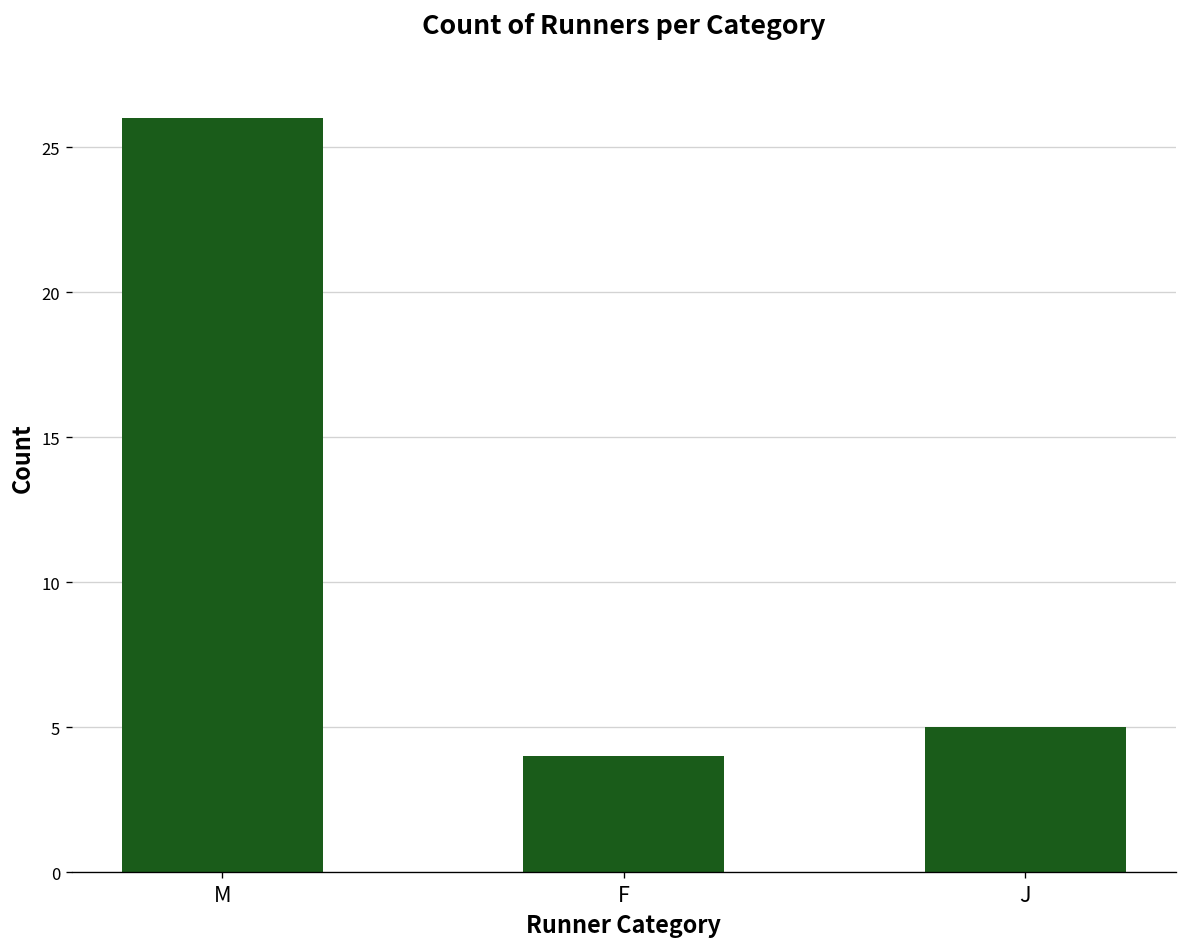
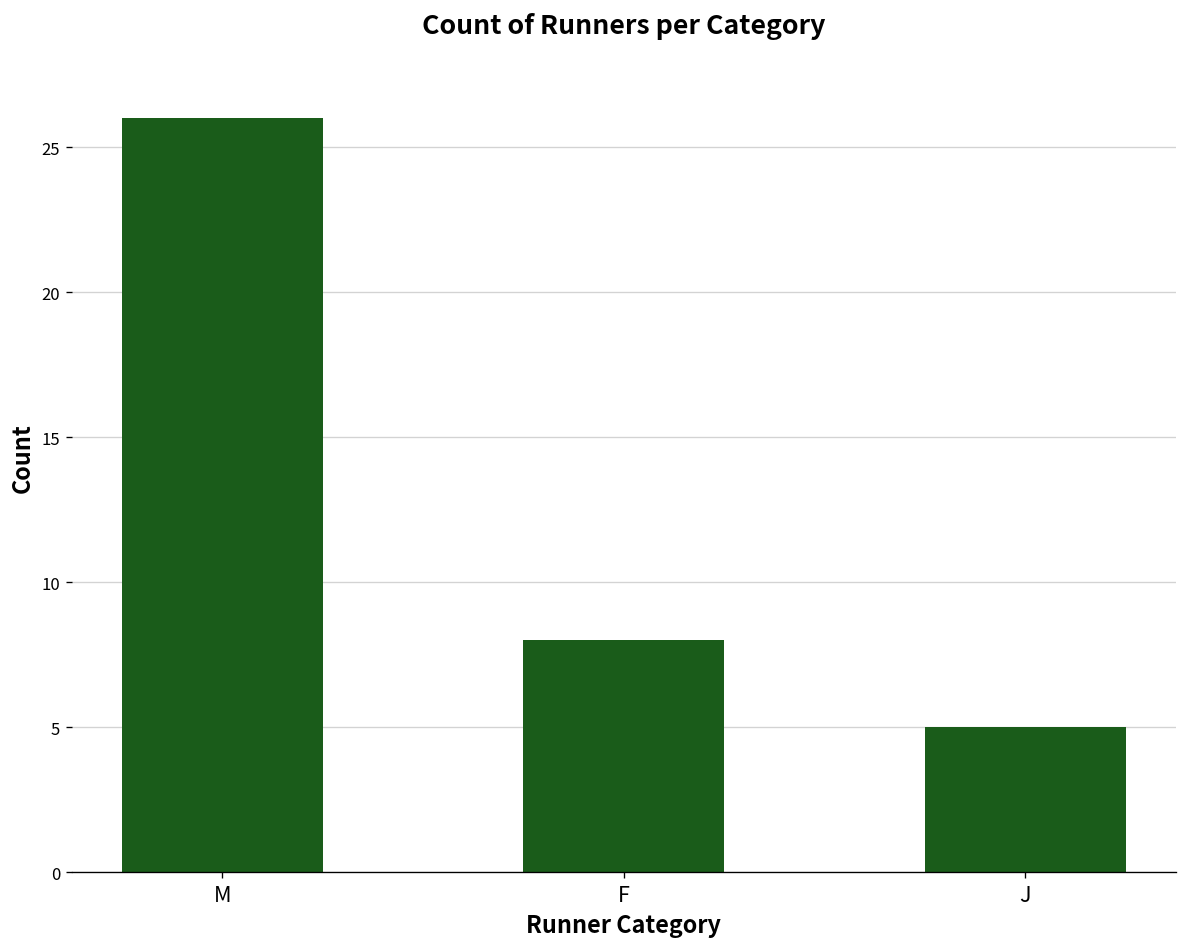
F: 4 -> 8
